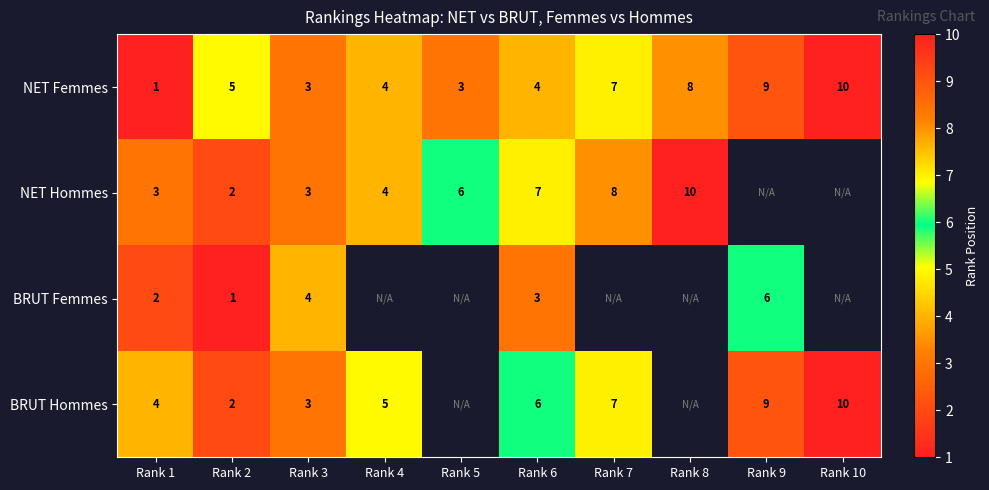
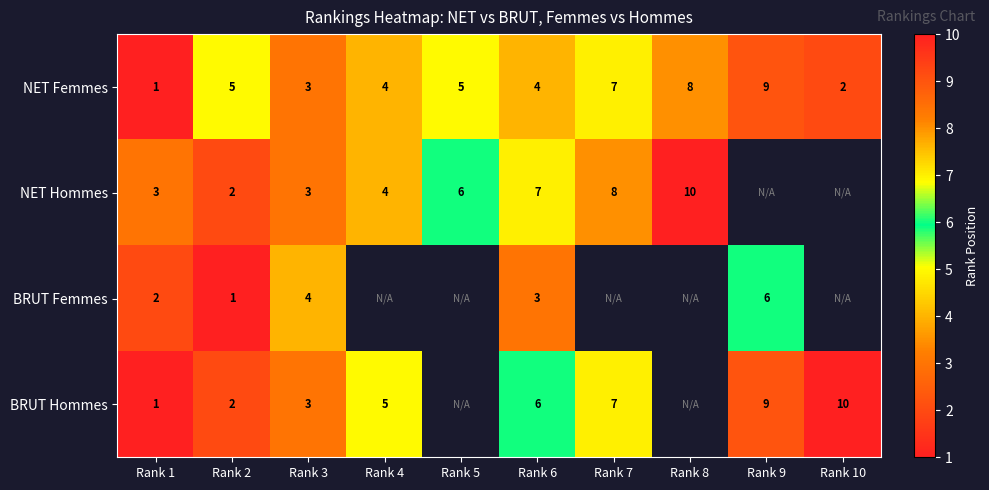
NET Femmes, Rank 5: 3 -> 5
NET Femmes, Rank 10: 10 -> 2
BRUT Hommes, Rank 1: 4 -> 1
